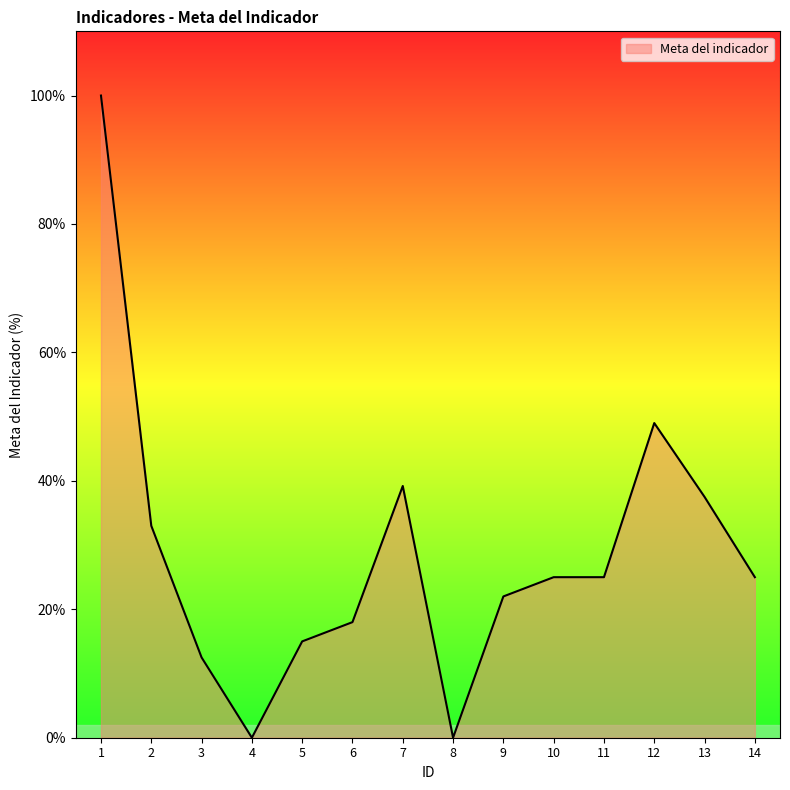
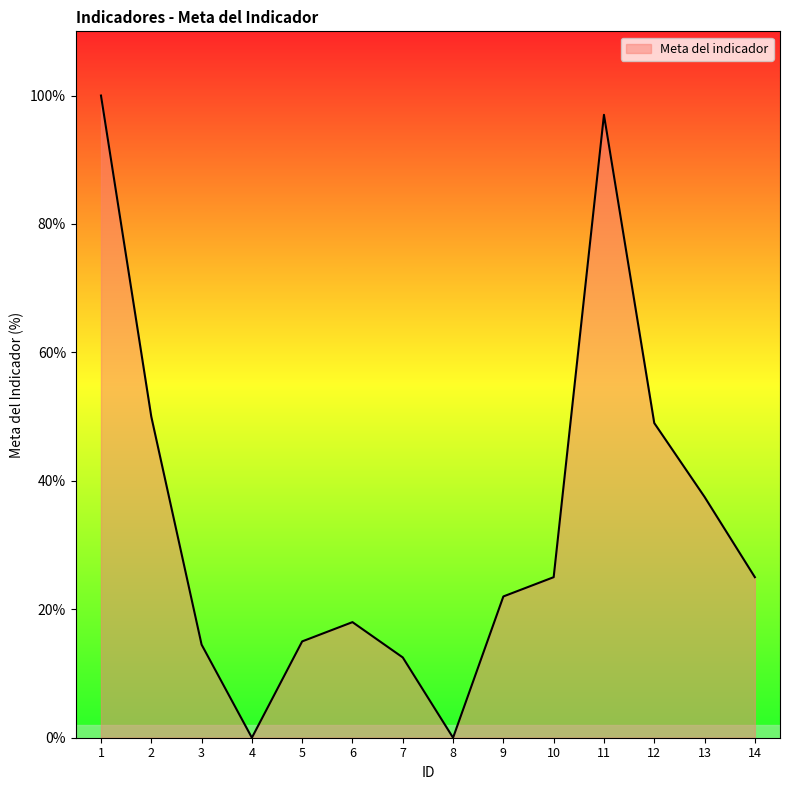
2: 33% -> 50%
3: 13% -> 15%
7: 39% -> 13%
11: 25% -> 97%
